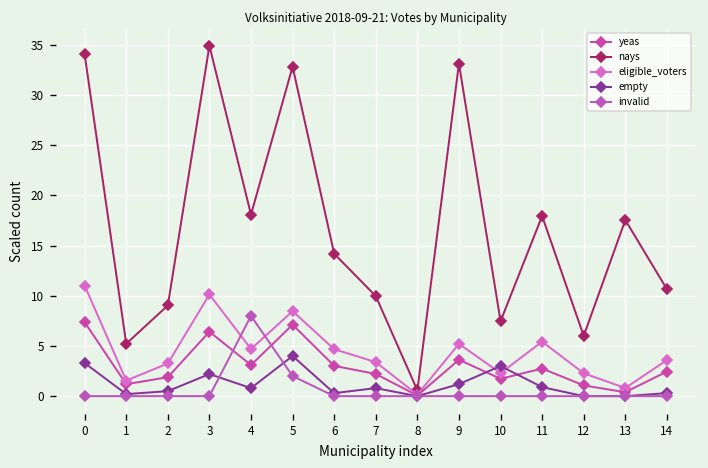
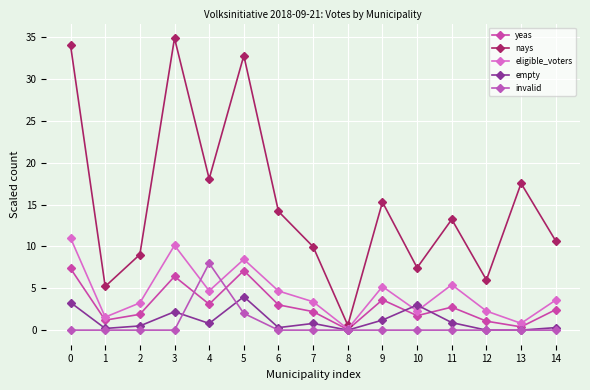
nays, 9: 33 -> 15
nays, 11: 18 -> 13
